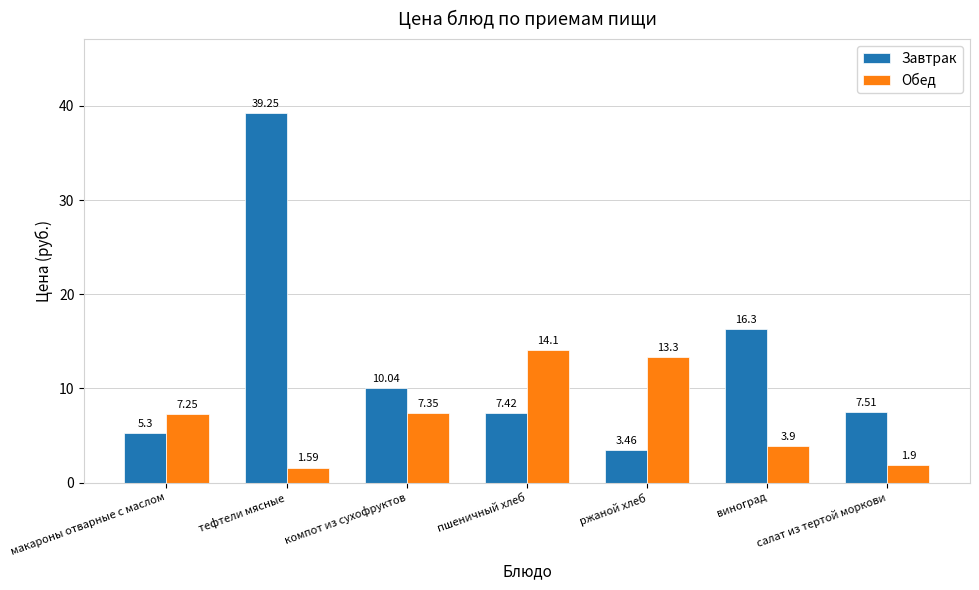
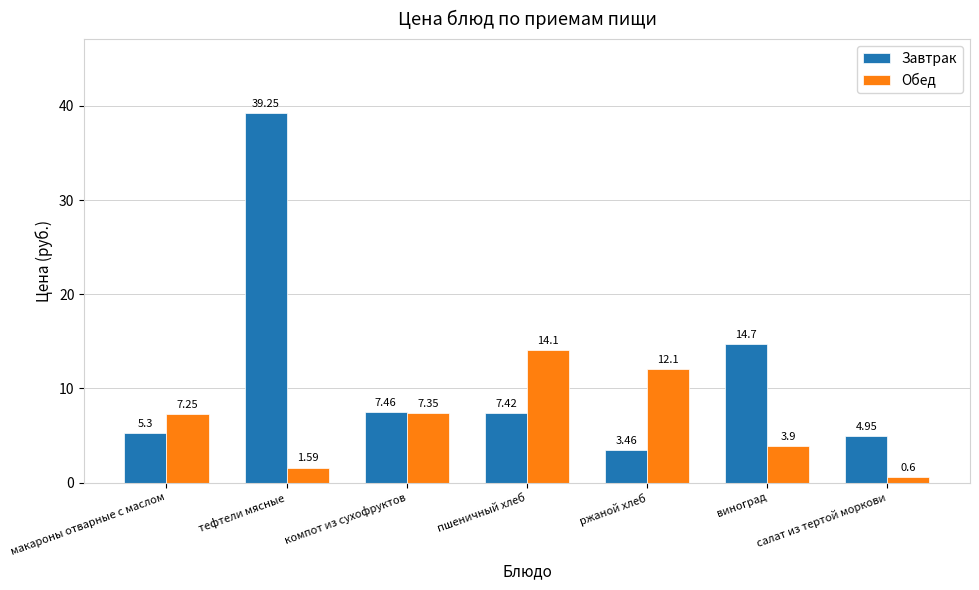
Завтрак, компот из сухофруктов: 10.04 -> 7.46
Обед, ржаной хлеб: 13.3 -> 12.1
Завтрак, виноград: 16.3 -> 14.7
Завтрак, салат из тертой моркови: 7.51 -> 4.95
Обед, салат из тертой моркови: 1.9 -> 0.6
